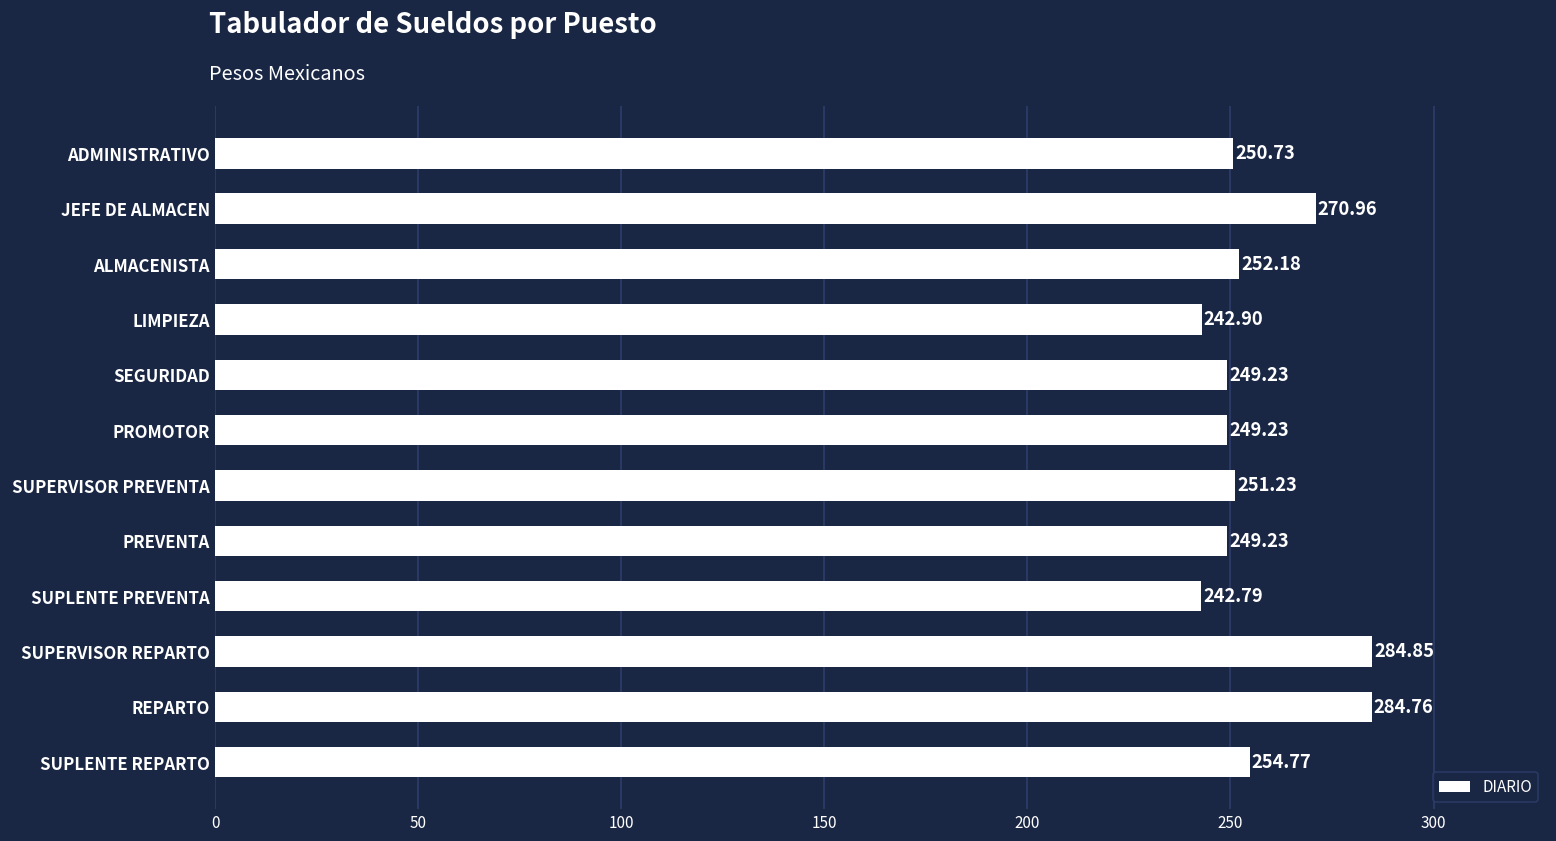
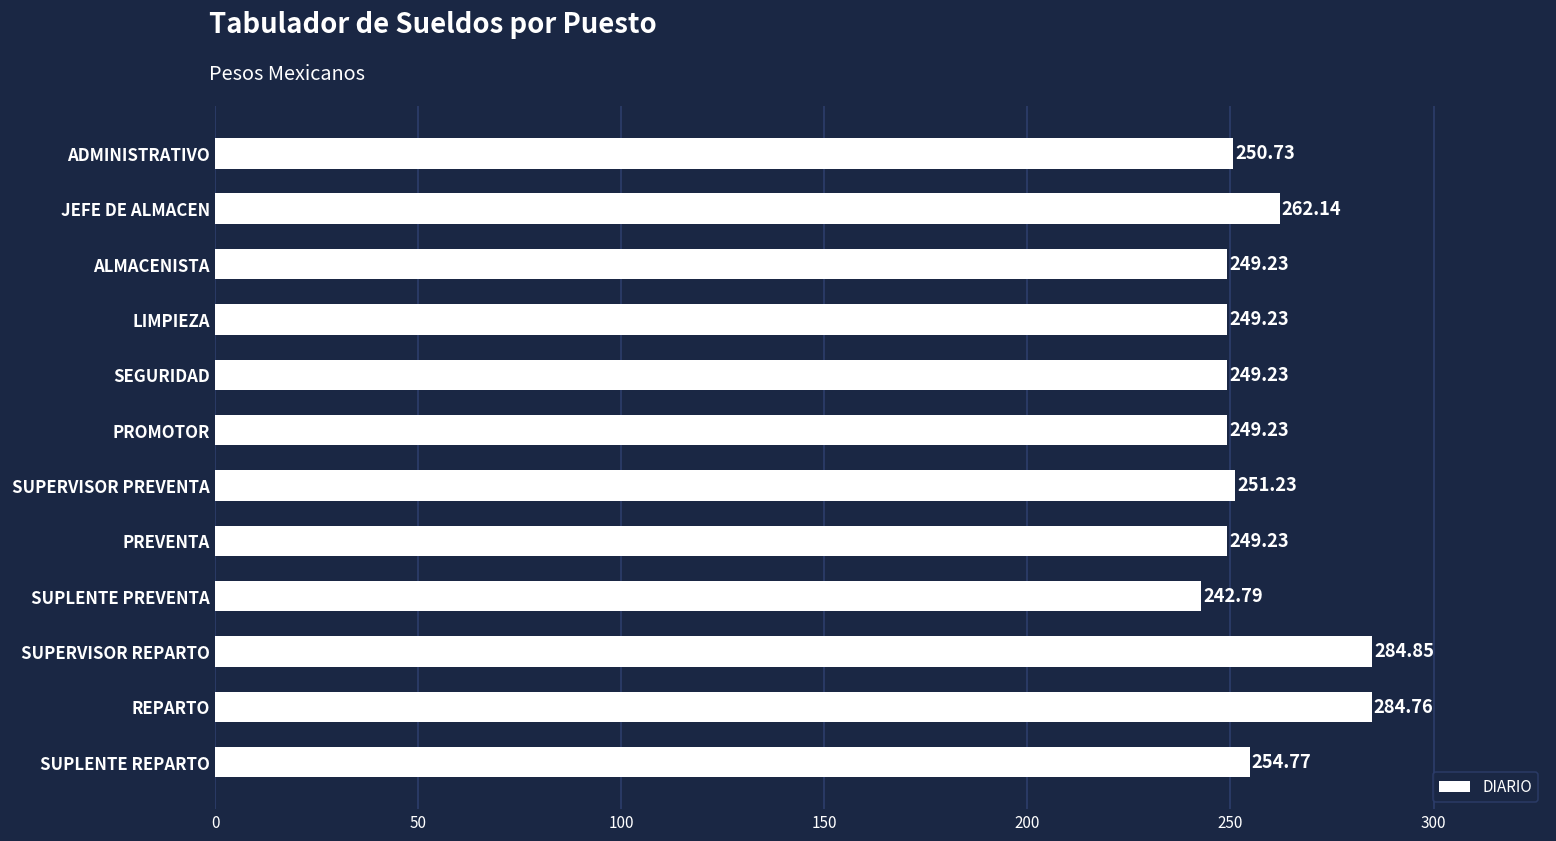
JEFE DE ALMACEN: 270.96 -> 262.14
ALMACENISTA: 252.18 -> 249.23
LIMPIEZA: 242.90 -> 249.23
